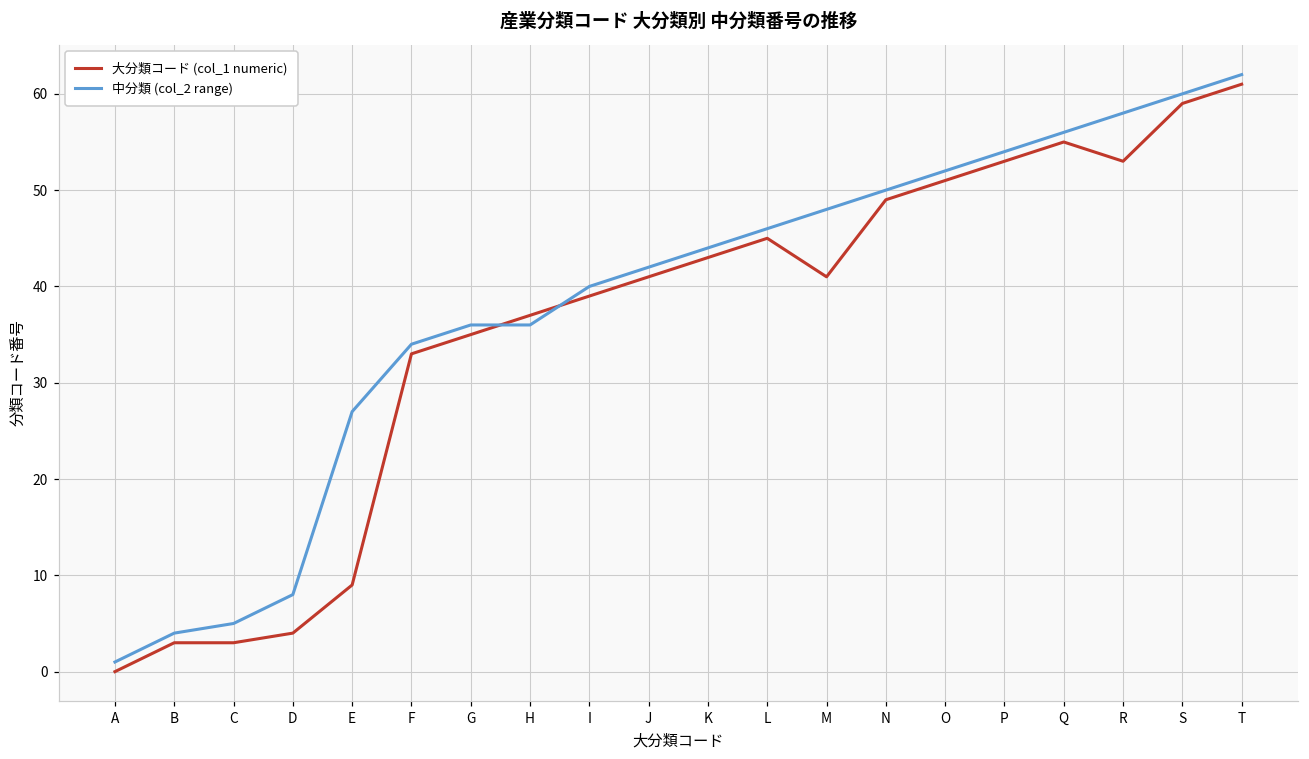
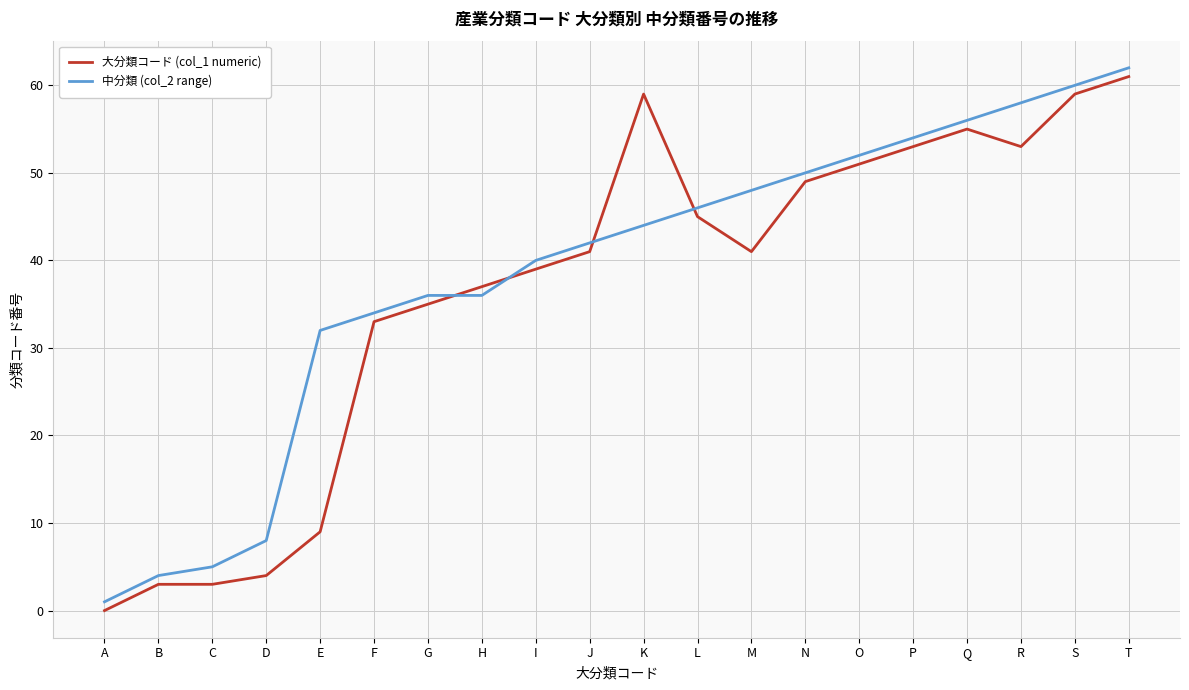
中分類 (col_2 range), E: 27 -> 32
大分類コード (col_1 numeric), K: 43 -> 59
